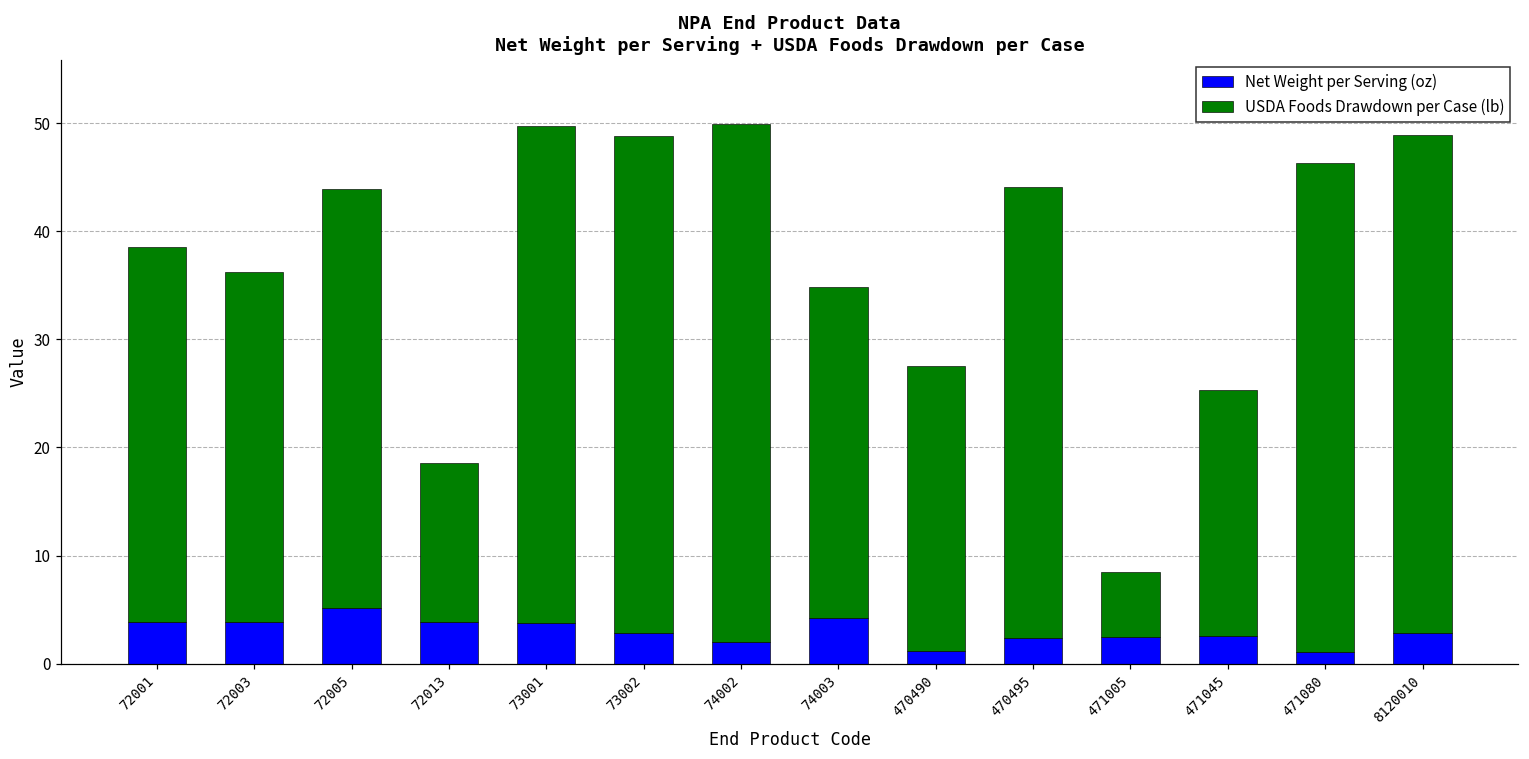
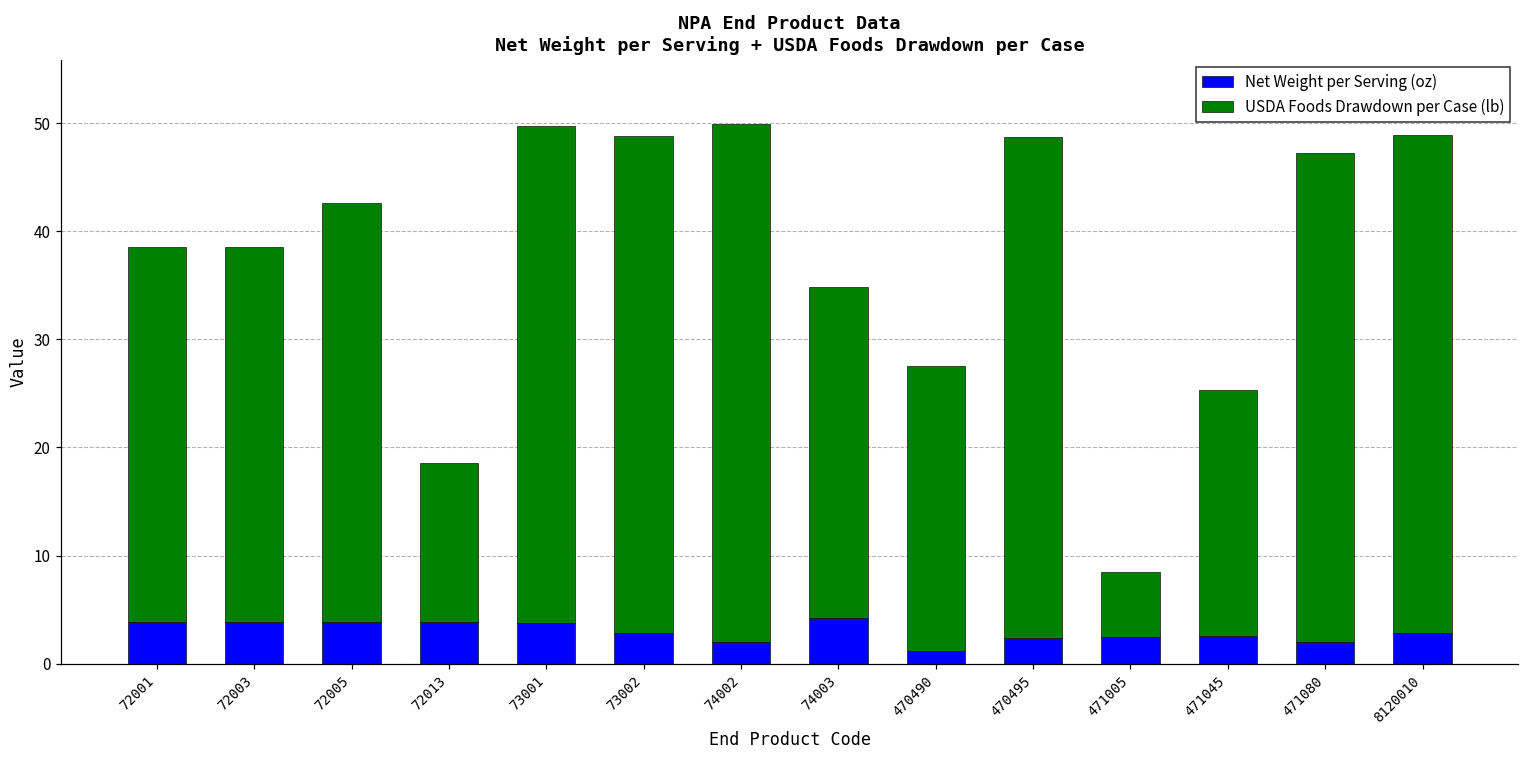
USDA Foods Drawdown per Case (lb), 72003: 32 -> 35
Net Weight per Serving (oz), 72005: 5 -> 4
USDA Foods Drawdown per Case (lb), 470495: 42 -> 46
Net Weight per Serving (oz), 471080: 1 -> 2
